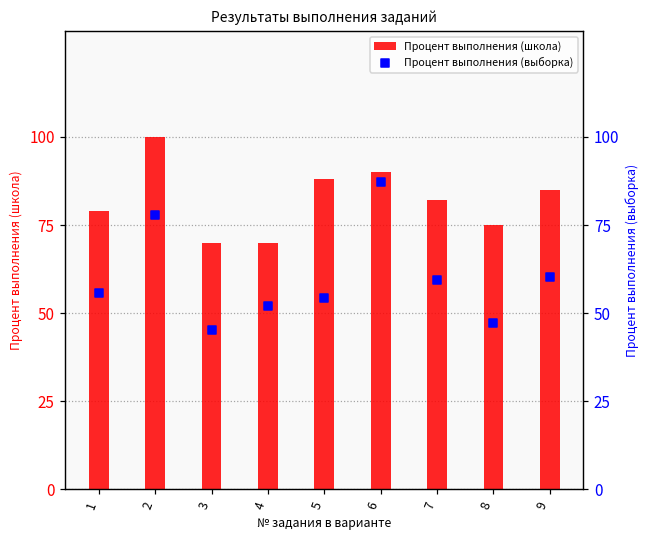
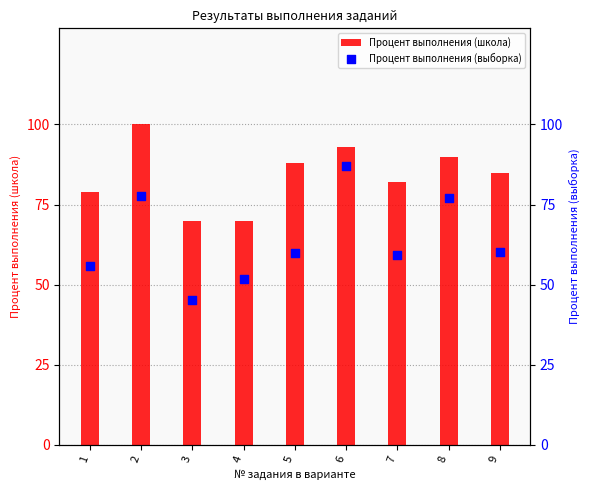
Процент выполнения (школа), 6: 90 -> 93
Процент выполнения (школа), 8: 75 -> 90
Процент выполнения (выборка), 5: 54 -> 60
Процент выполнения (выборка), 8: 47 -> 77
